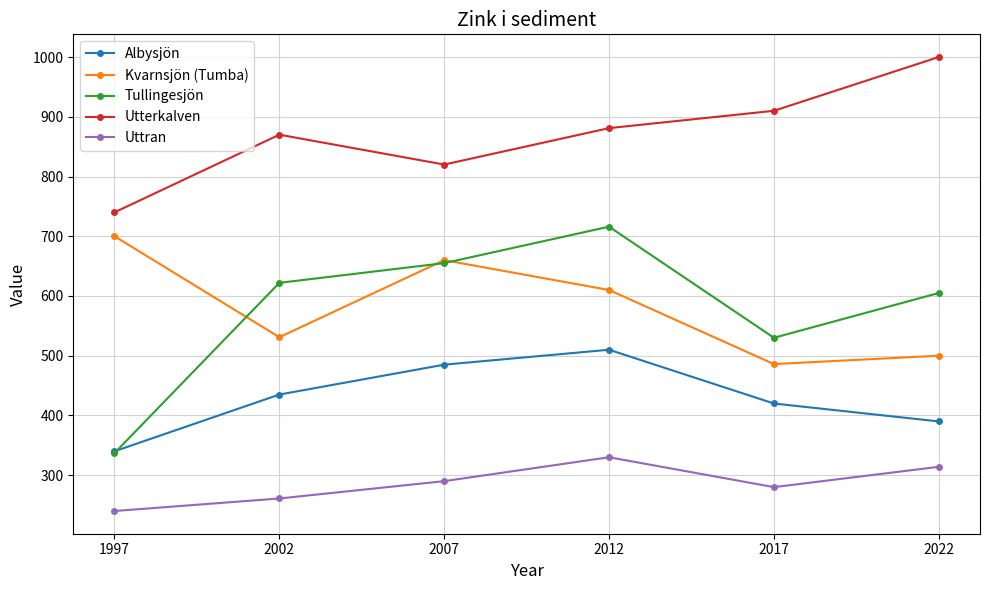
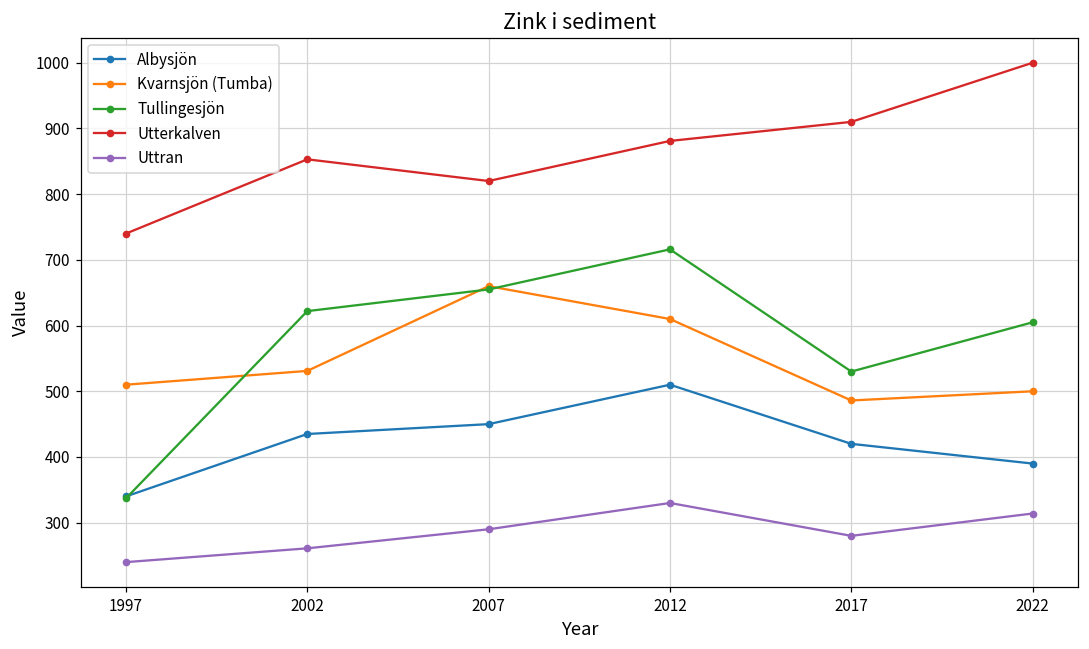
Kvarnsjön (Tumba), 1997: 700 -> 510
Utterkalven, 2002: 870 -> 850
Albysjön, 2007: 490 -> 450
